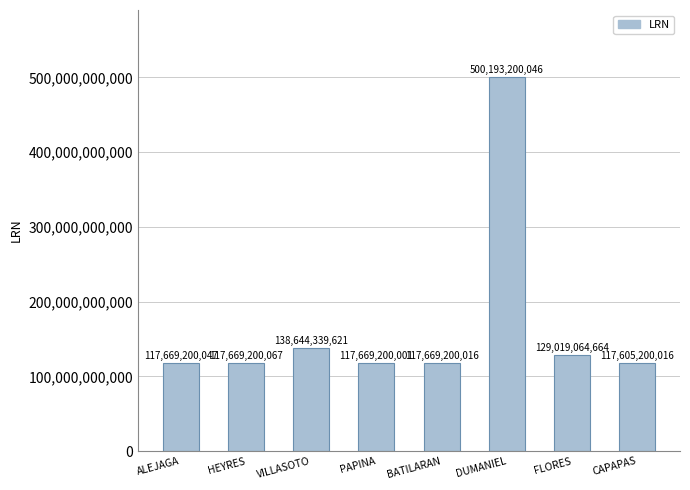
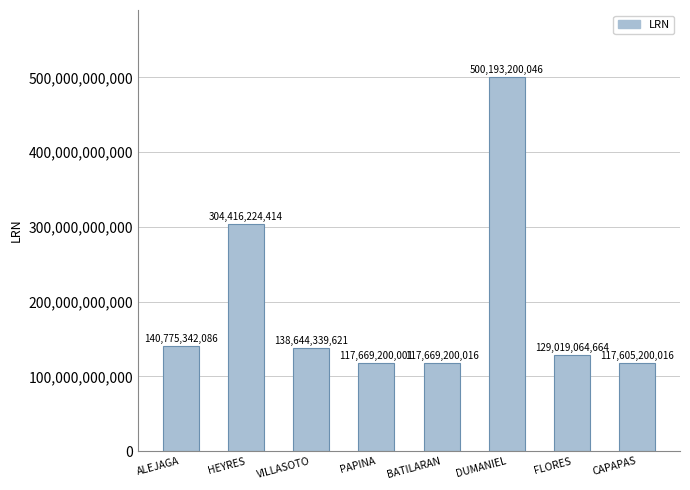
ALEJAGA: 117,669,200,047 -> 140,775,342,086
HEYRES: 117,669,200,067 -> 304,416,224,414
